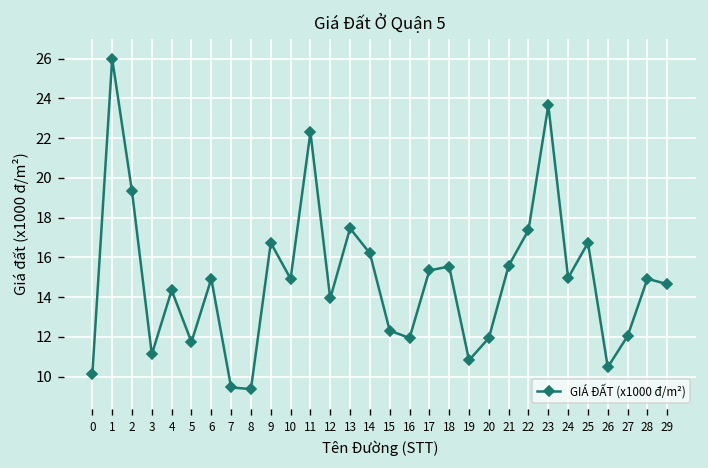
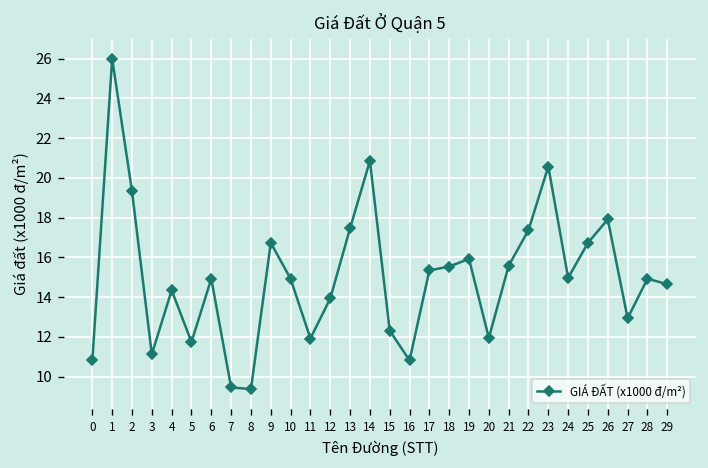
0: 10.1 -> 10.8
11: 22.3 -> 11.9
14: 16.2 -> 20.9
16: 11.9 -> 10.8
19: 10.8 -> 15.9
23: 23.6 -> 20.6
26: 10.5 -> 17.9
27: 12.0 -> 12.9
